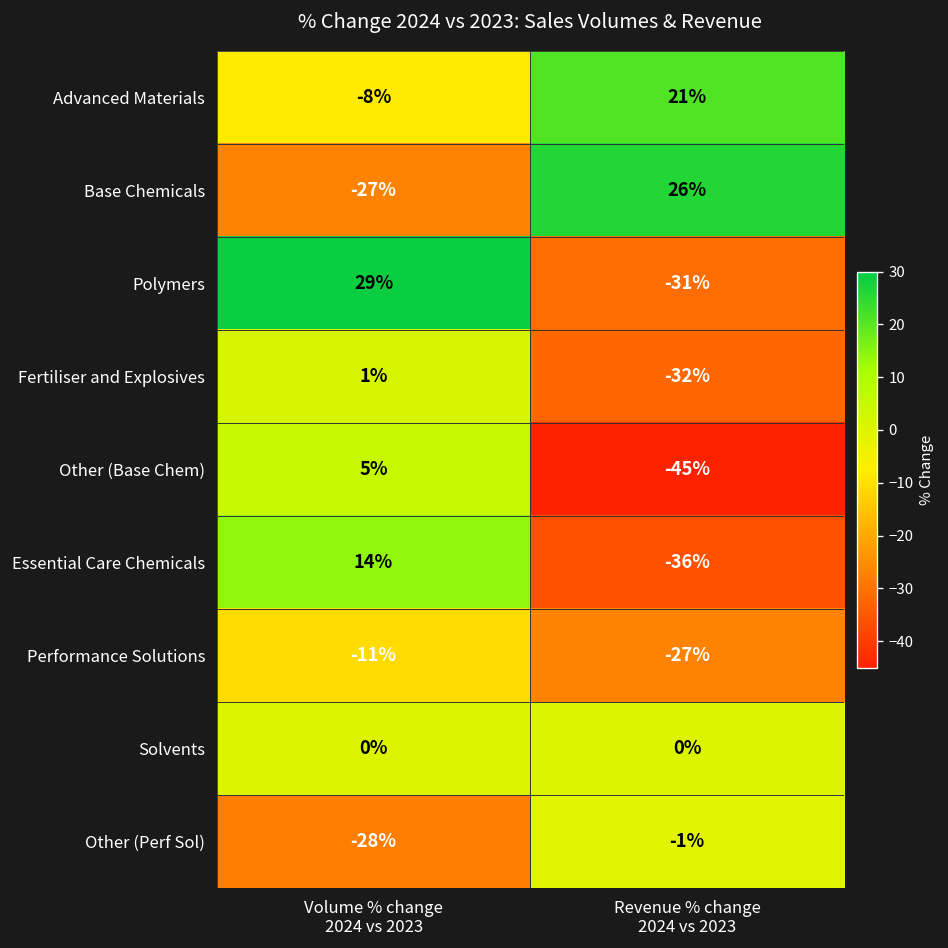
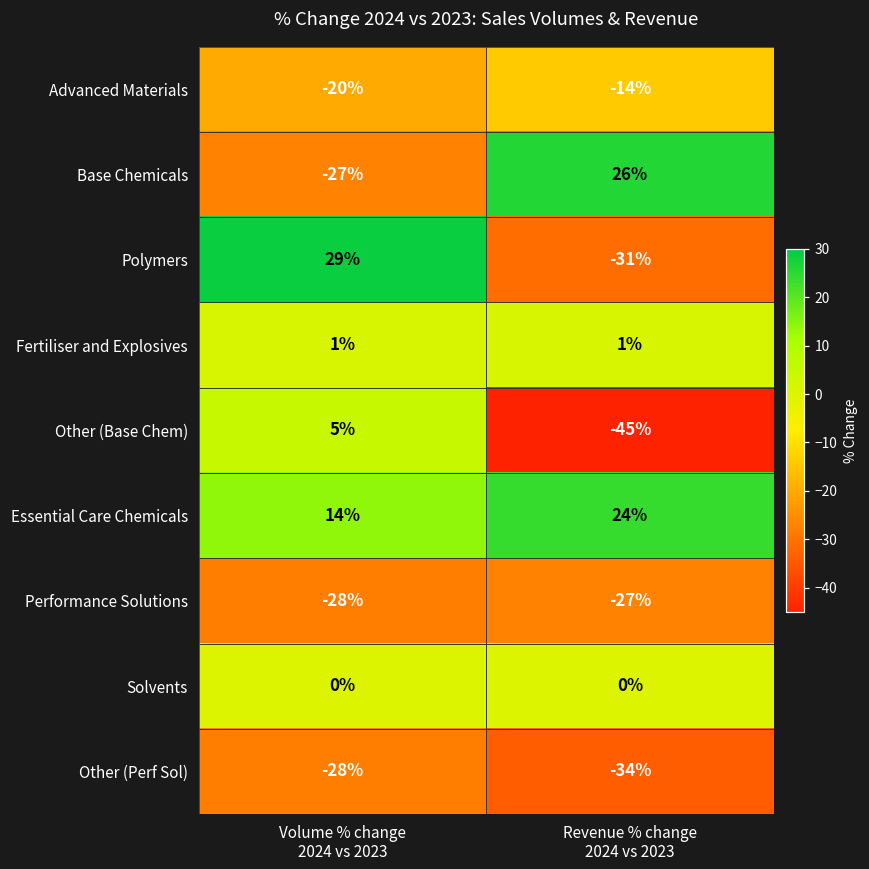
Advanced Materials, Volume % change 2024 vs 2023: -8% -> -20%
Advanced Materials, Revenue % change 2024 vs 2023: 21% -> -14%
Fertiliser and Explosives, Revenue % change 2024 vs 2023: -32% -> 1%
Essential Care Chemicals, Revenue % change 2024 vs 2023: -36% -> 24%
Performance Solutions, Volume % change 2024 vs 2023: -11% -> -28%
Other (Perf Sol), Revenue % change 2024 vs 2023: -1% -> -34%
